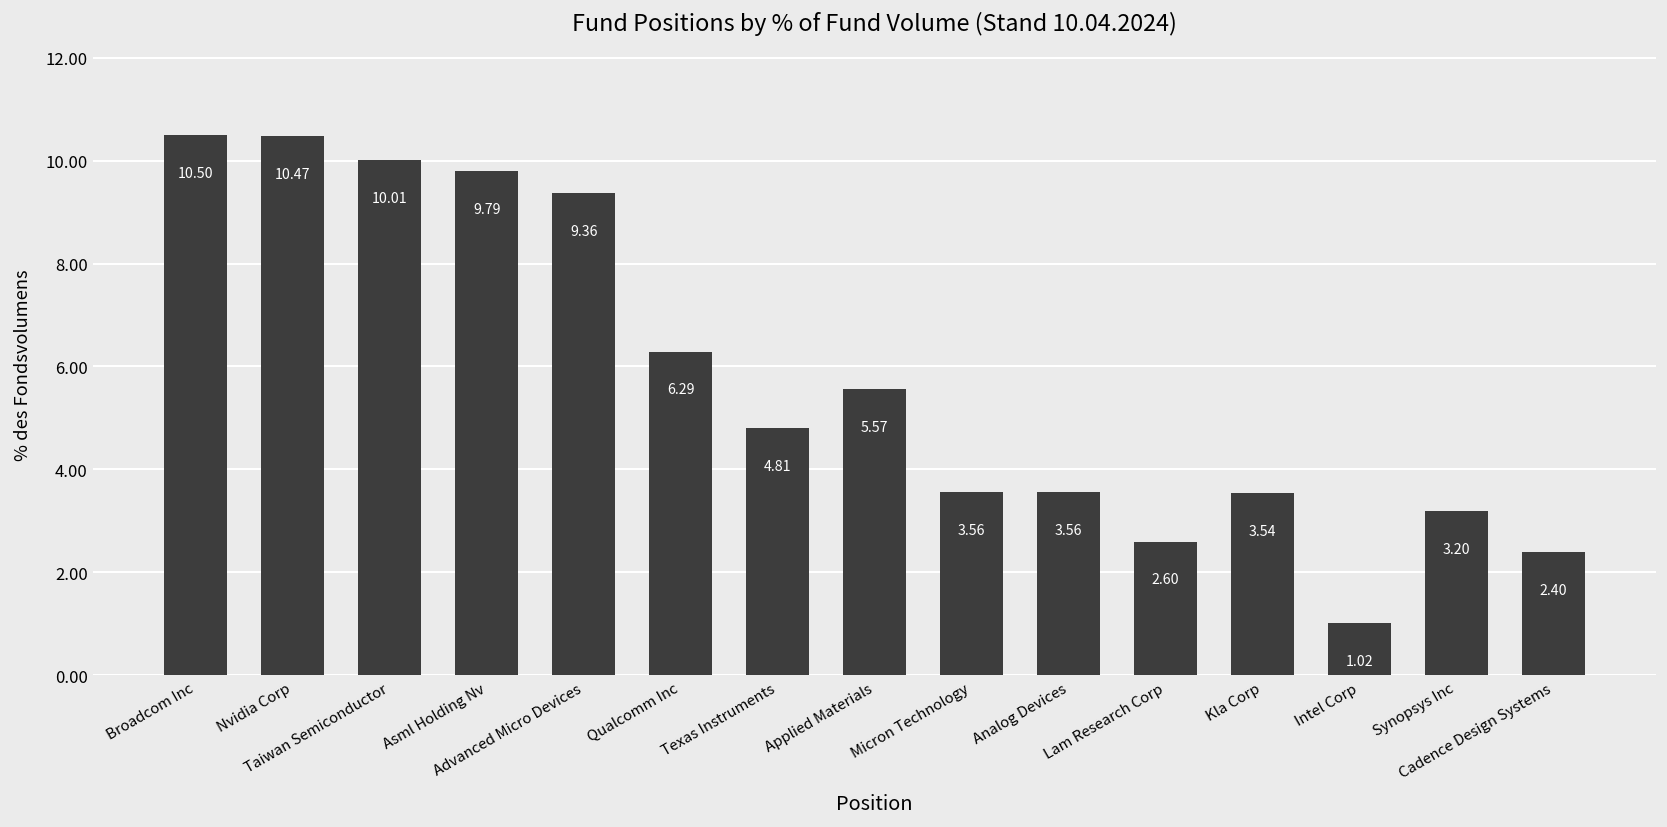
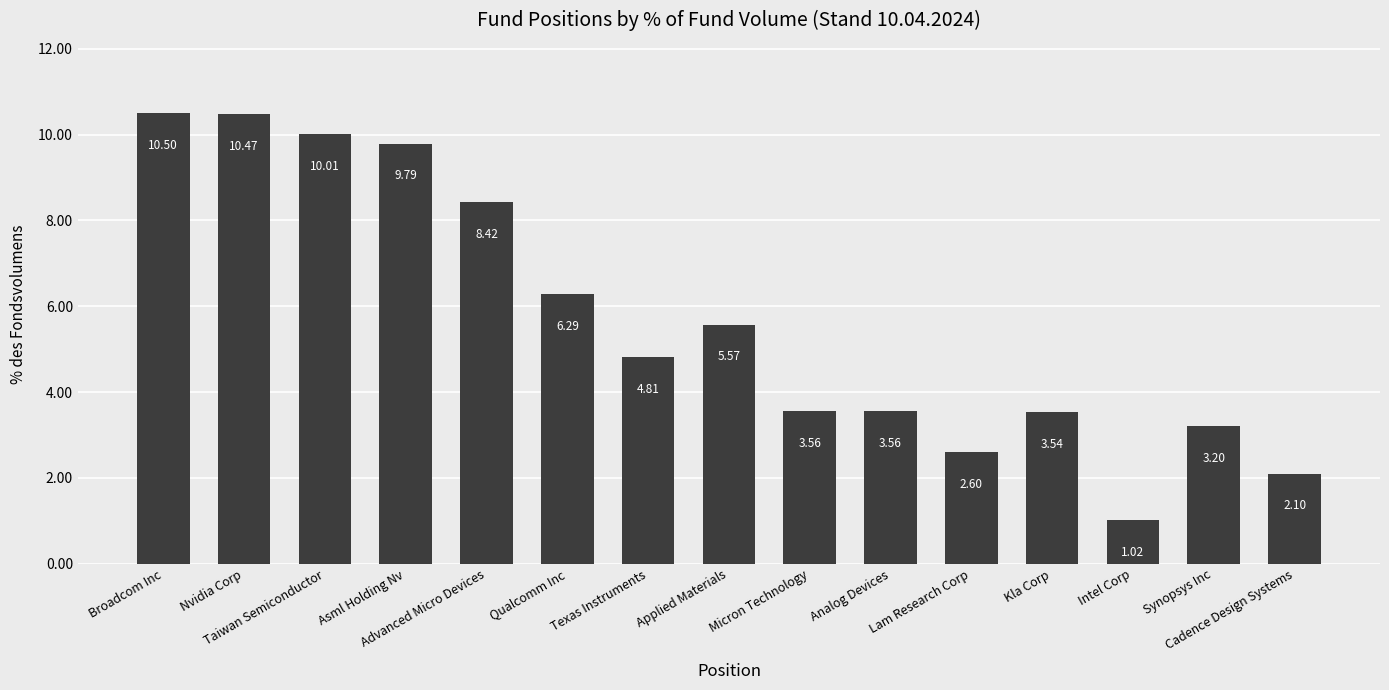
Advanced Micro Devices: 9.36 -> 8.42
Cadence Design Systems: 2.40 -> 2.10
